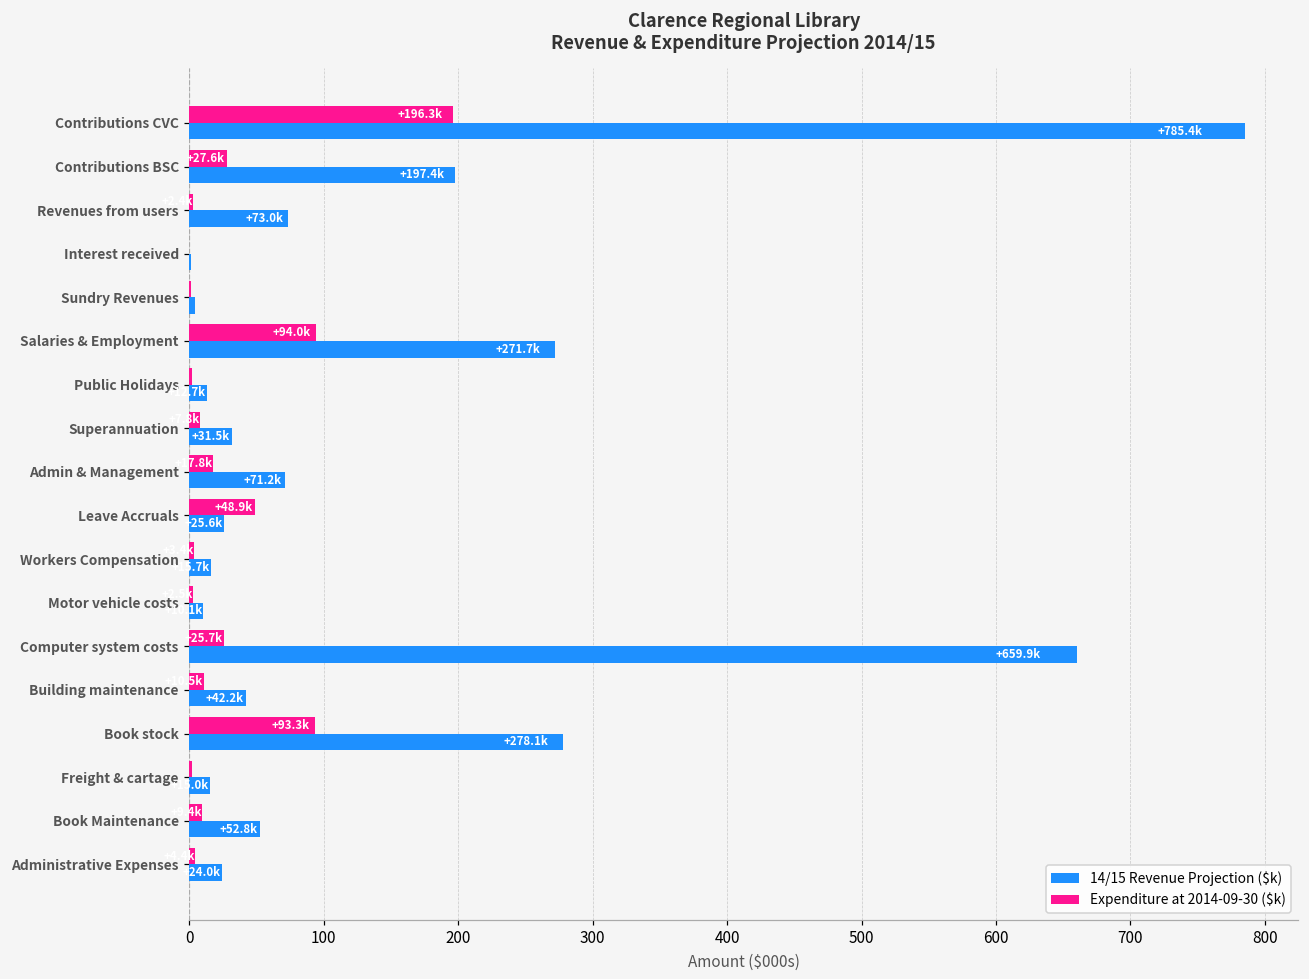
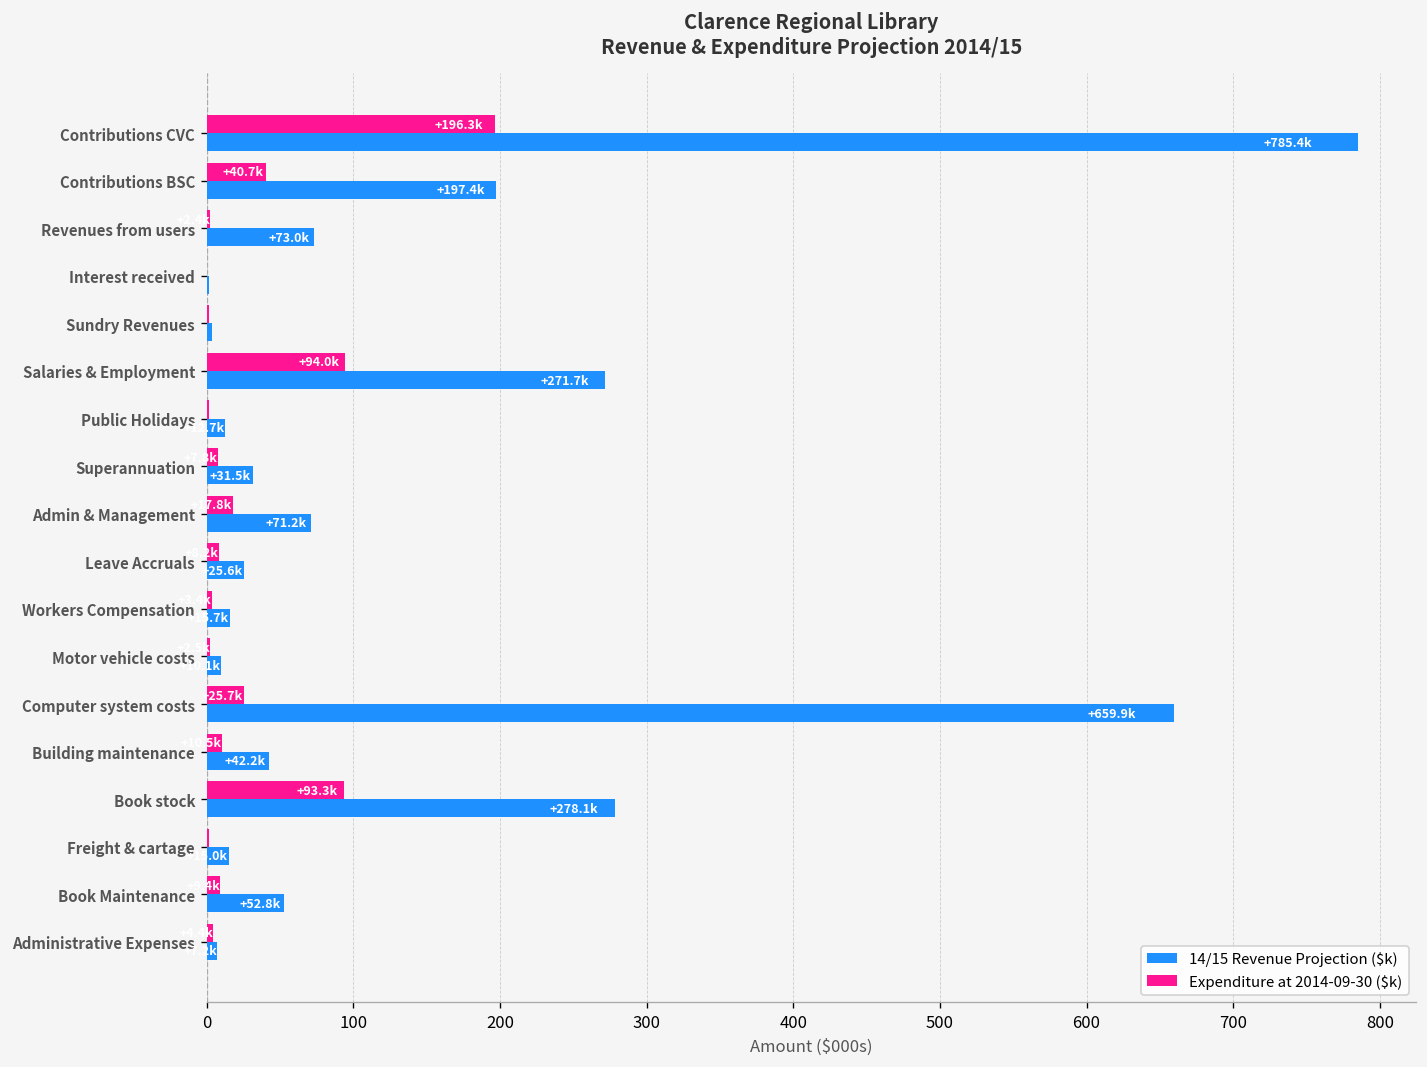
Expenditure at 2014-09-30 ($k), Contributions BSC: +27.6k -> +40.7k
Expenditure at 2014-09-30 ($k), Leave Accruals: 49 -> 8
14/15 Revenue Projection ($k), Administrative Expenses: 24 -> 7
